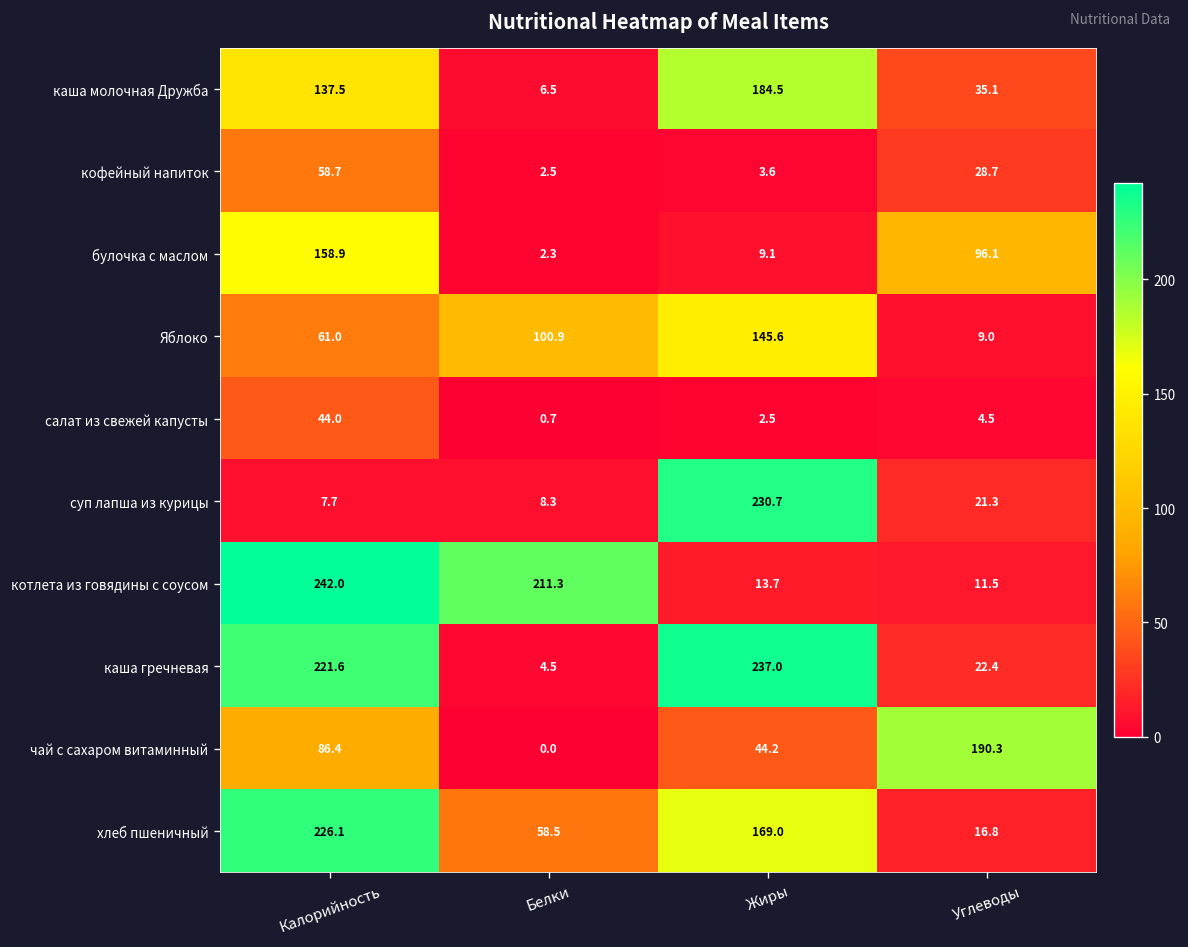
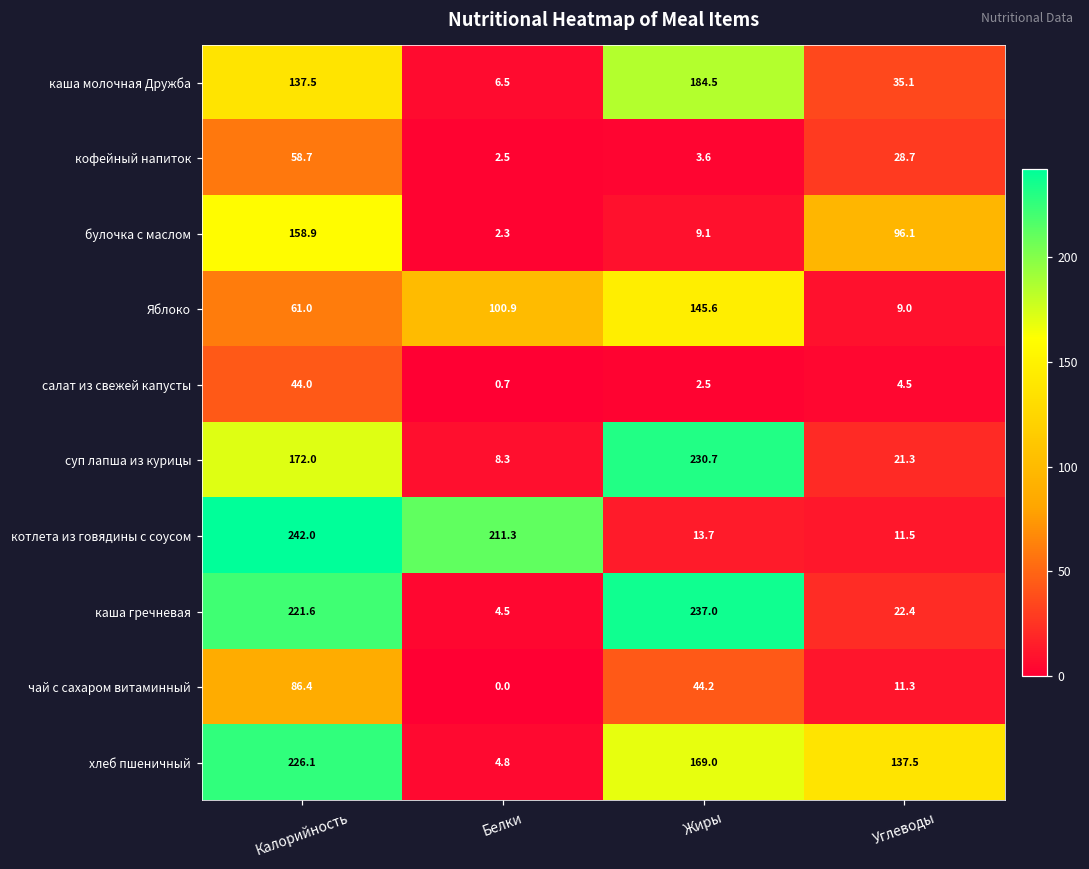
суп лапша из курицы, Калорийность: 7.7 -> 172.0
чай с сахаром витаминный, Углеводы: 190.3 -> 11.3
хлеб пшеничный, Белки: 58.5 -> 4.8
хлеб пшеничный, Углеводы: 16.8 -> 137.5
